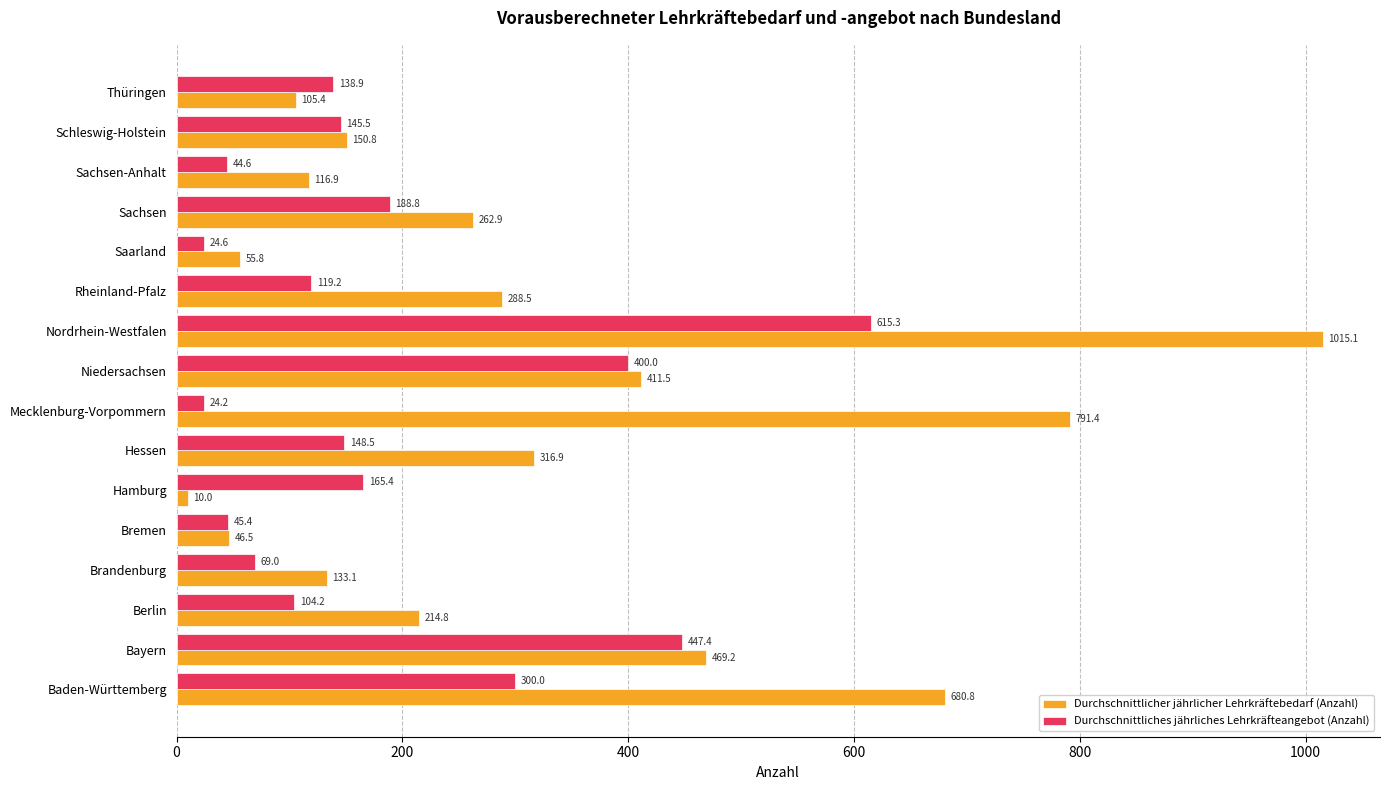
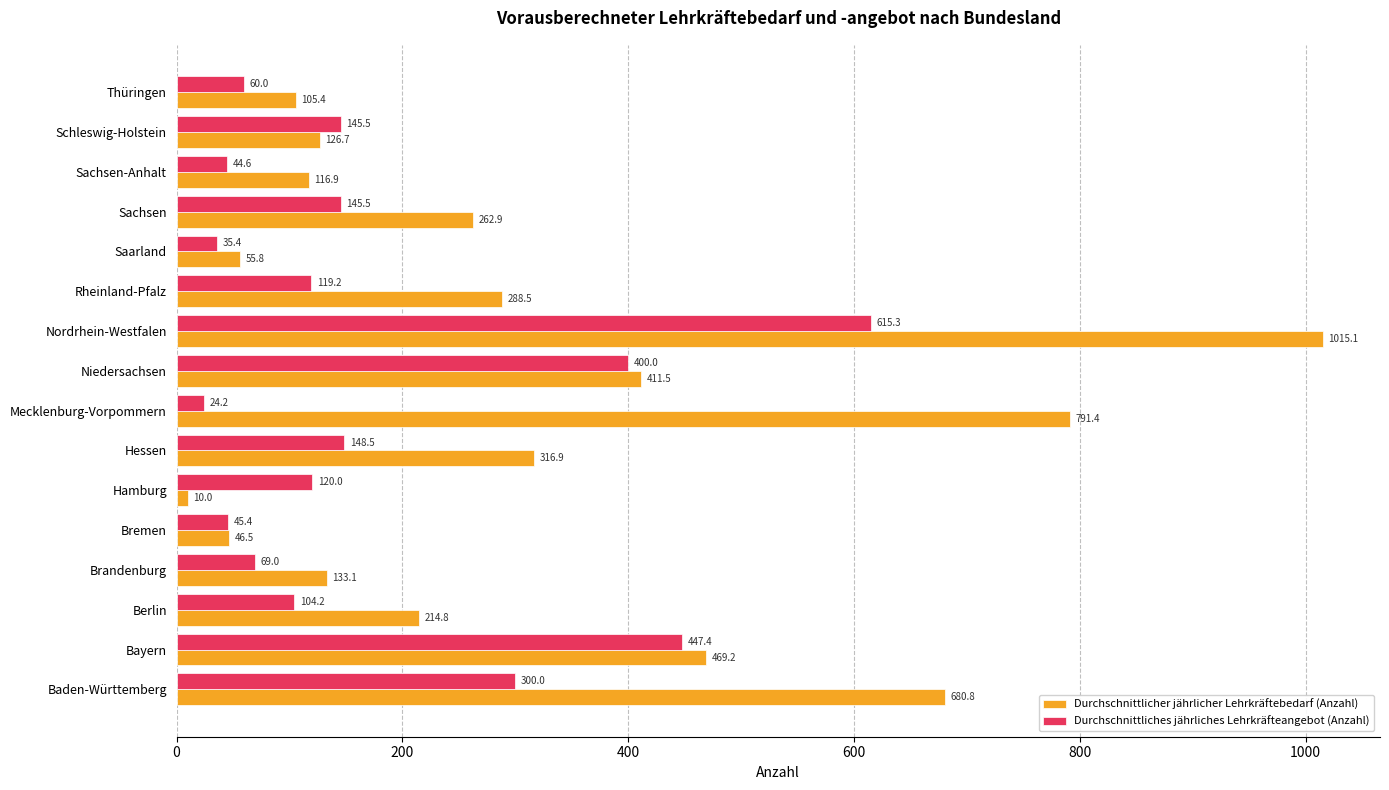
Durchschnittliches jährliches Lehrkräfteangebot (Anzahl), Thüringen: 138.9 -> 60.0
Durchschnittlicher jährlicher Lehrkräftebedarf (Anzahl), Schleswig-Holstein: 150.8 -> 126.7
Durchschnittliches jährliches Lehrkräfteangebot (Anzahl), Sachsen: 188.8 -> 145.5
Durchschnittliches jährliches Lehrkräfteangebot (Anzahl), Saarland: 24.6 -> 35.4
Durchschnittliches jährliches Lehrkräfteangebot (Anzahl), Hamburg: 165.4 -> 120.0
